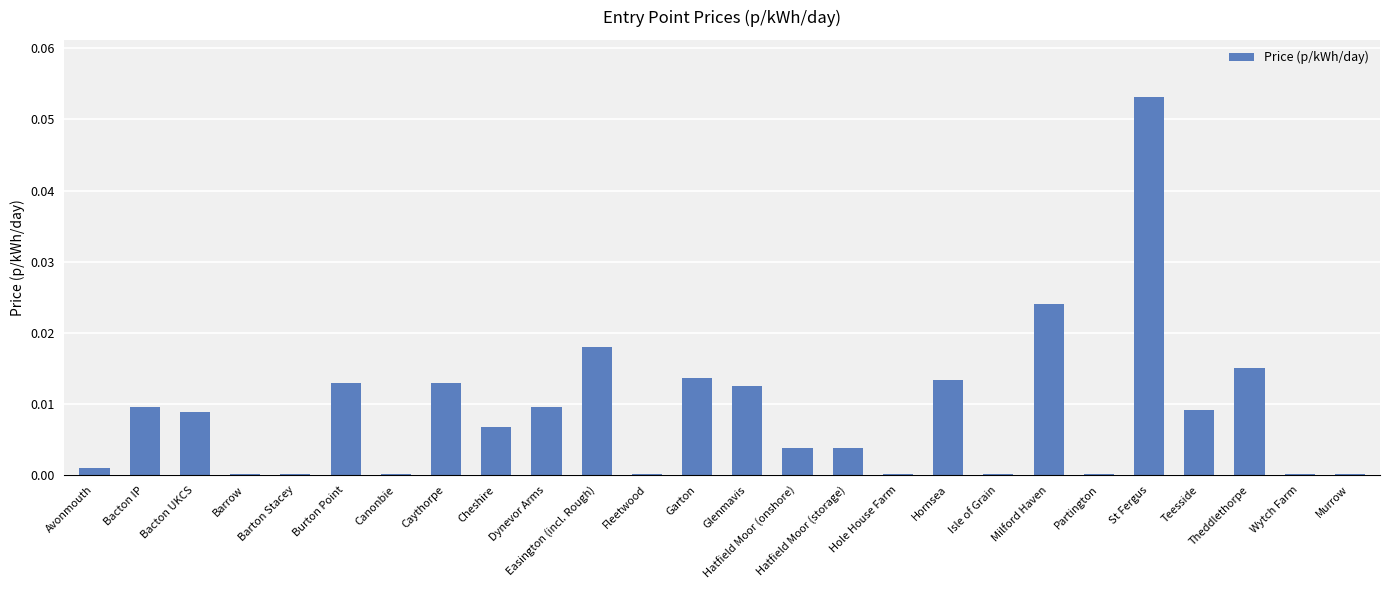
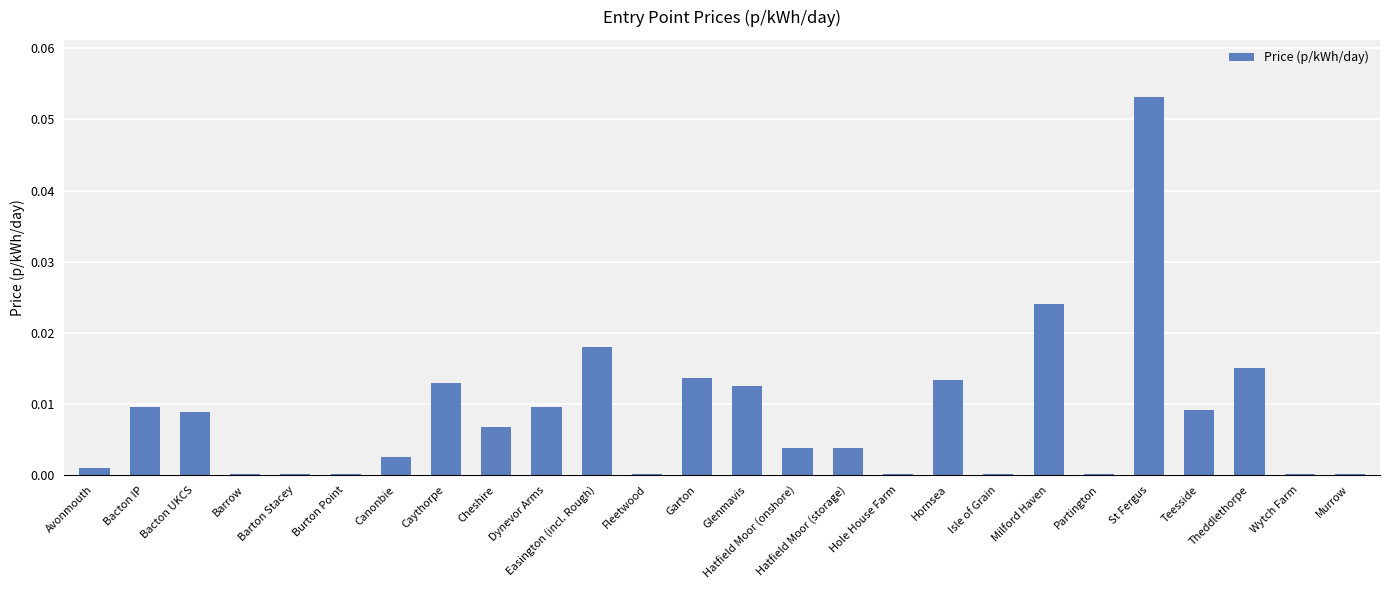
Burton Point: 0.013 -> 0.000
Canonbie: 0.000 -> 0.003
